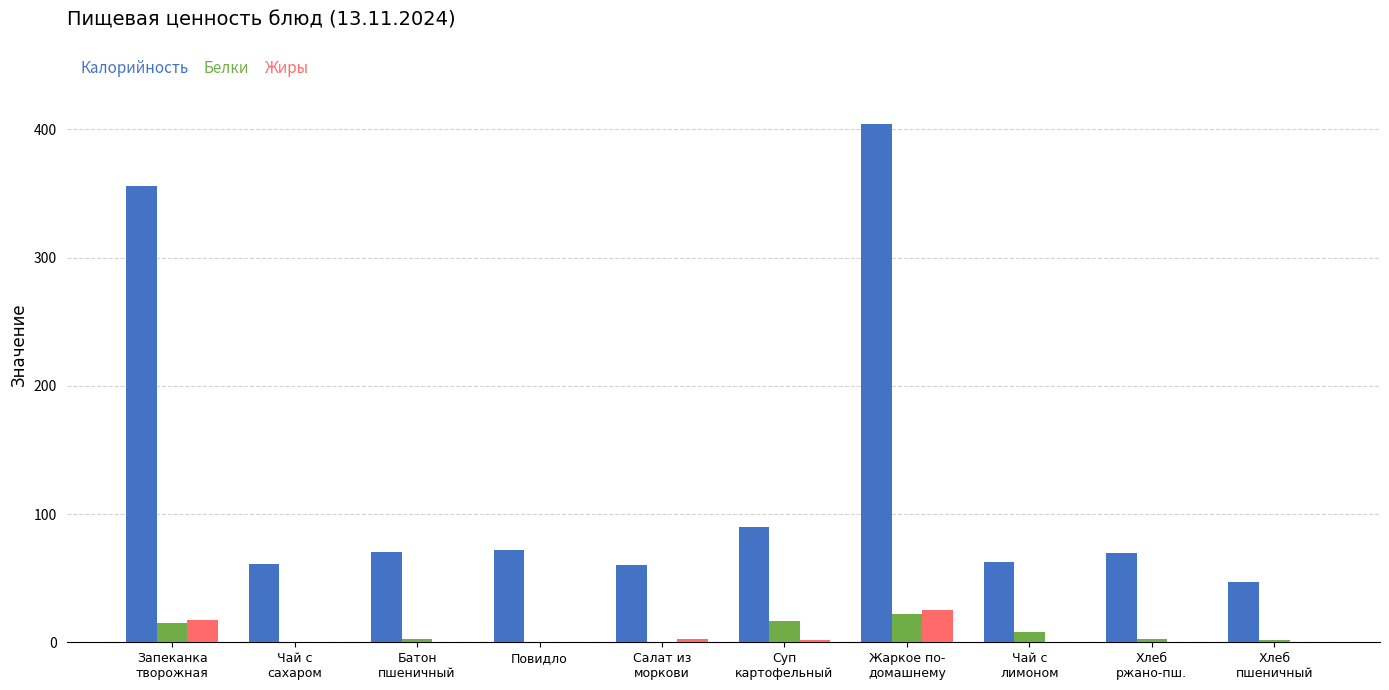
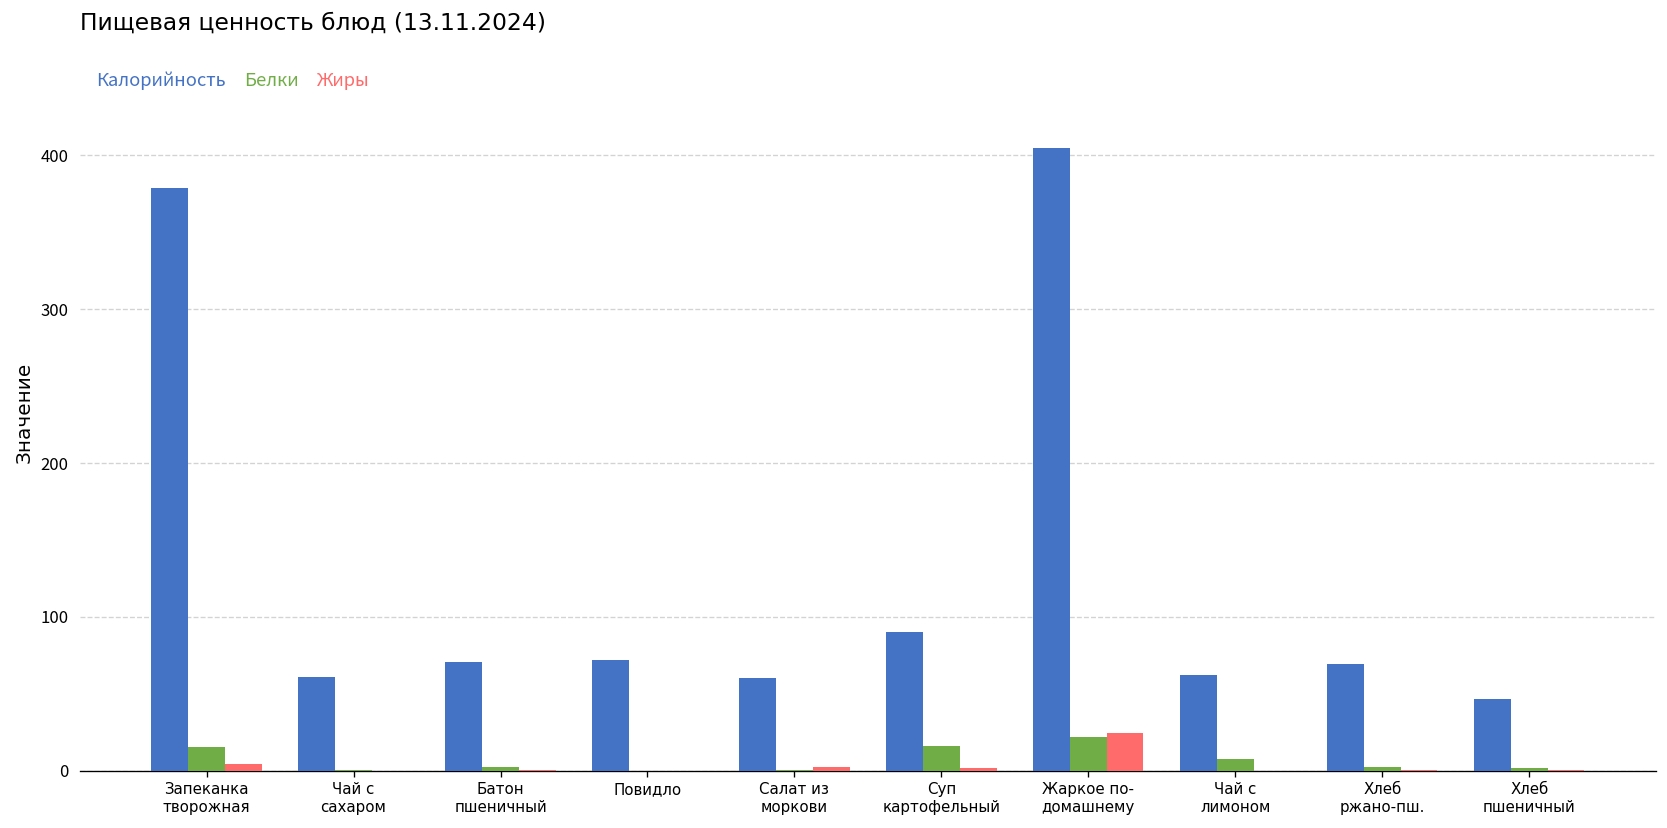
Калорийность, Запеканка творожная: 356 -> 379
Жиры, Запеканка творожная: 18 -> 4
